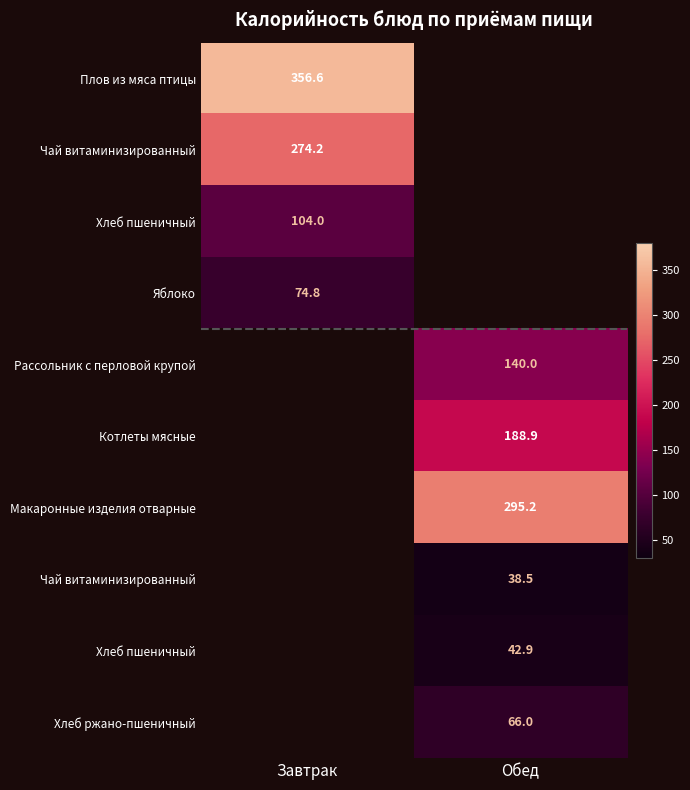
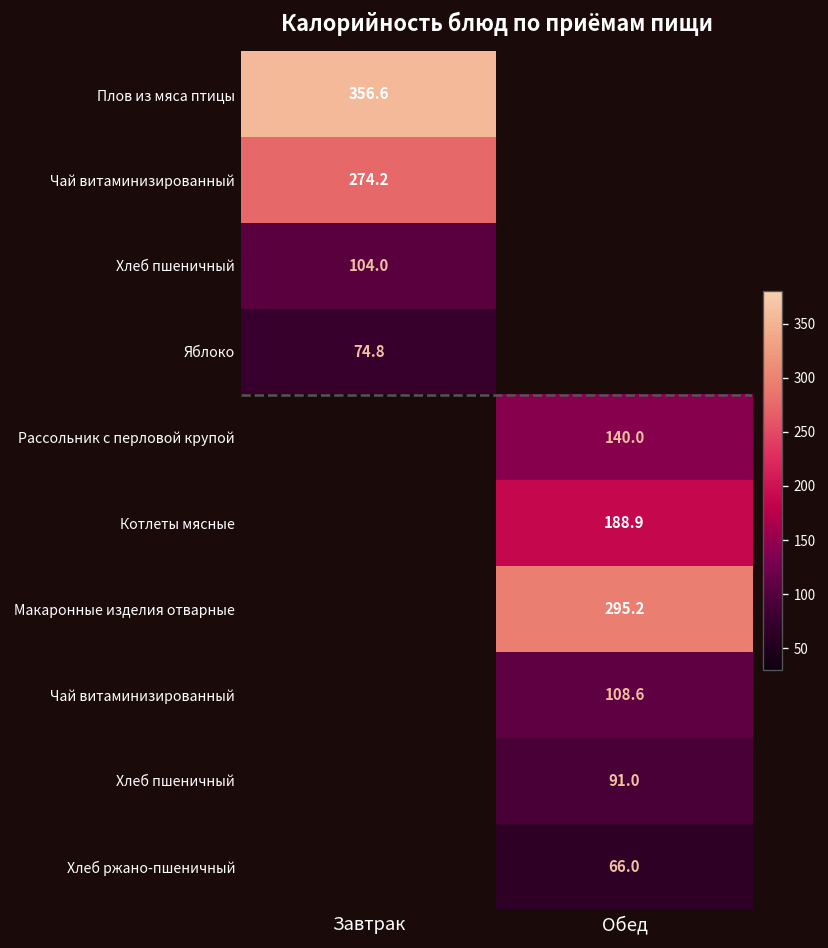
Чай витаминизированный, Обед: 38.5 -> 108.6
Хлеб пшеничный, Обед: 42.9 -> 91.0
